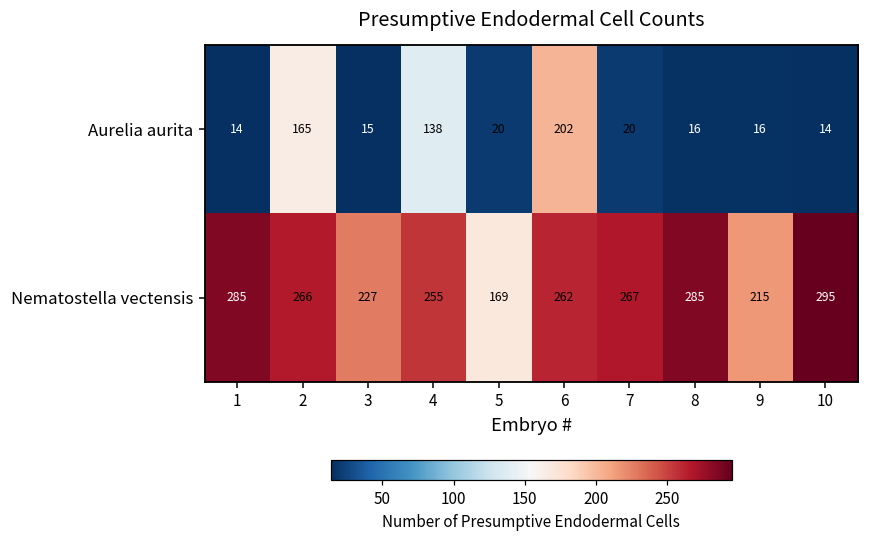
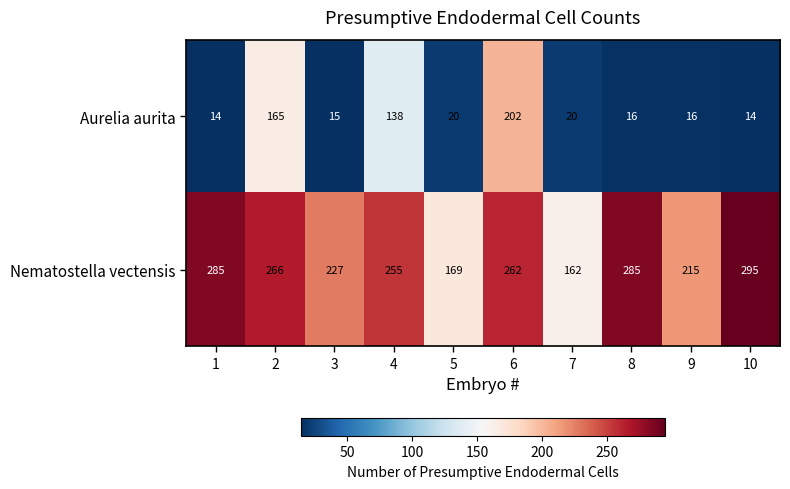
Nematostella vectensis, 7: 267 -> 162
